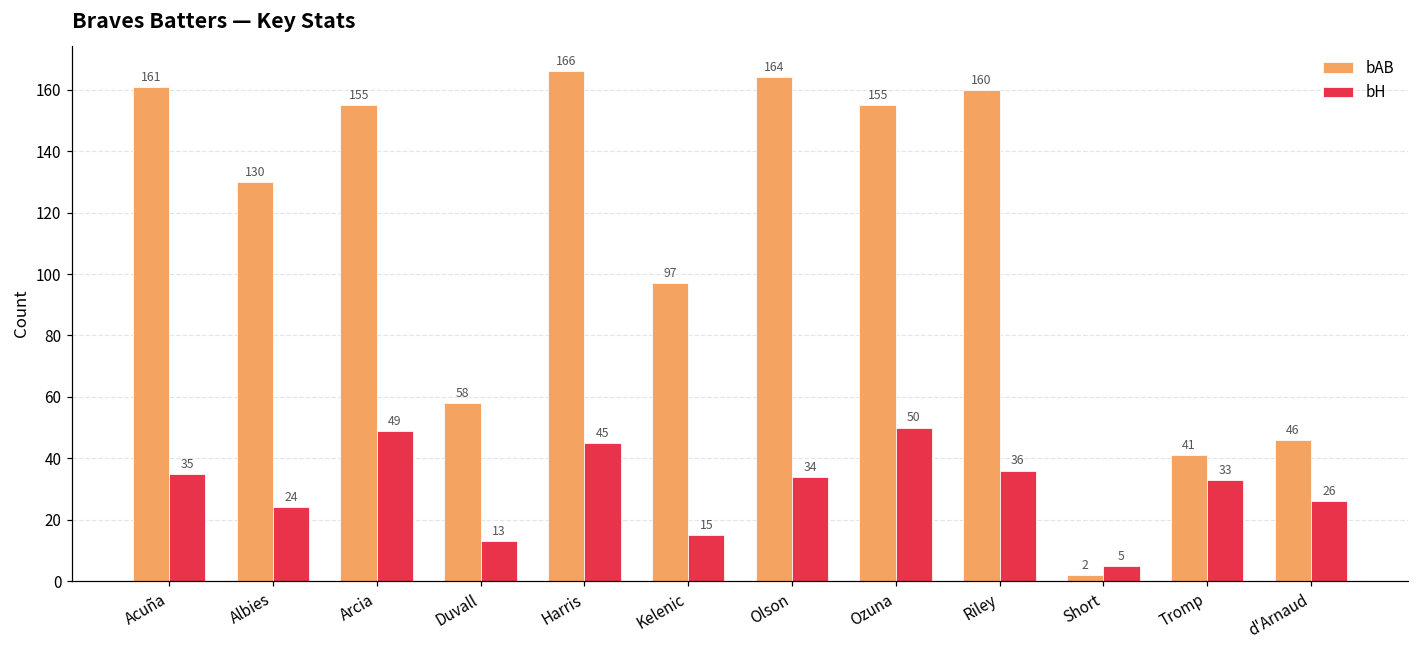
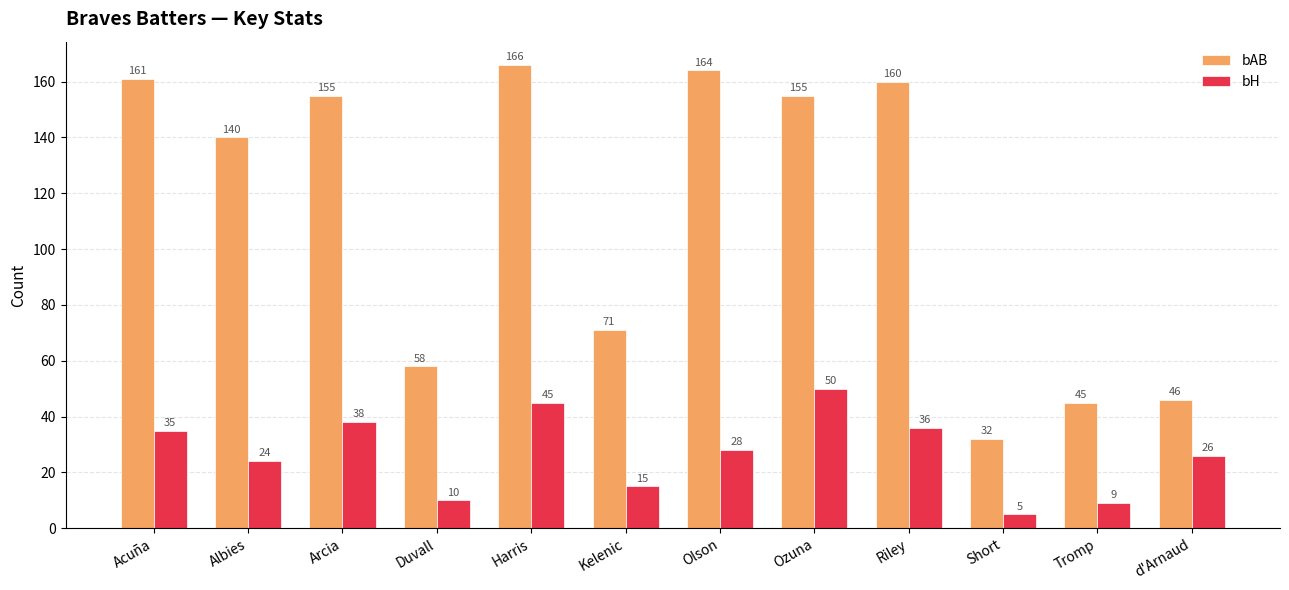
bAB, Albies: 130 -> 140
bH, Arcia: 49 -> 38
bH, Duvall: 13 -> 10
bAB, Kelenic: 97 -> 71
bH, Olson: 34 -> 28
bAB, Short: 2 -> 32
bAB, Tromp: 41 -> 45
bH, Tromp: 33 -> 9
